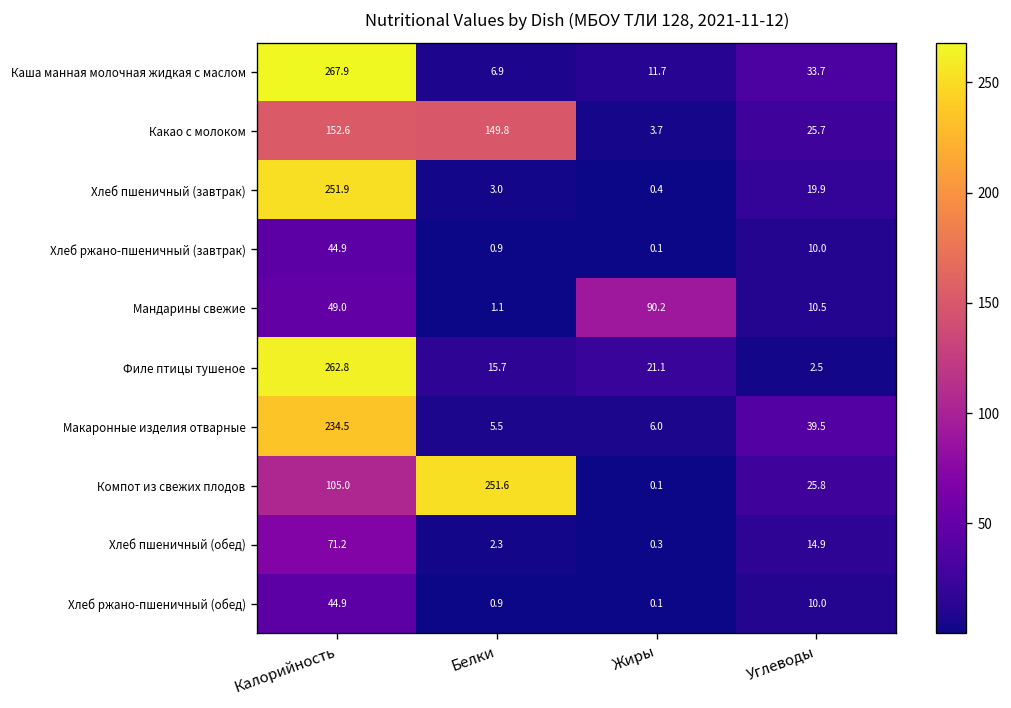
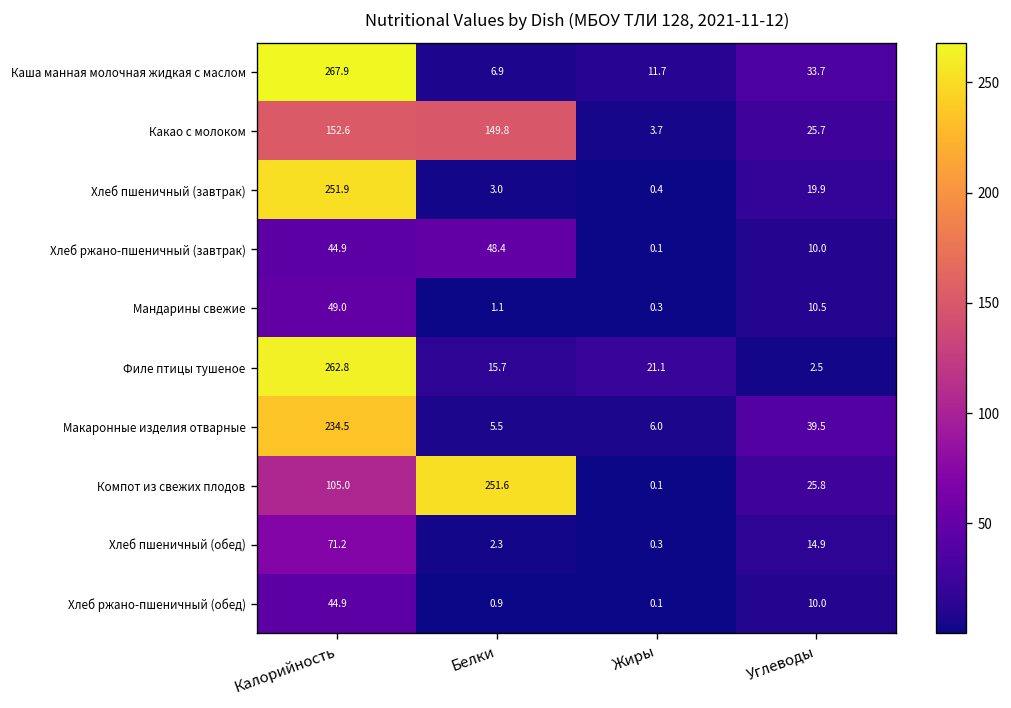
Хлеб ржано-пшеничный (завтрак), Белки: 0.9 -> 48.4
Мандарины свежие, Жиры: 90.2 -> 0.3
